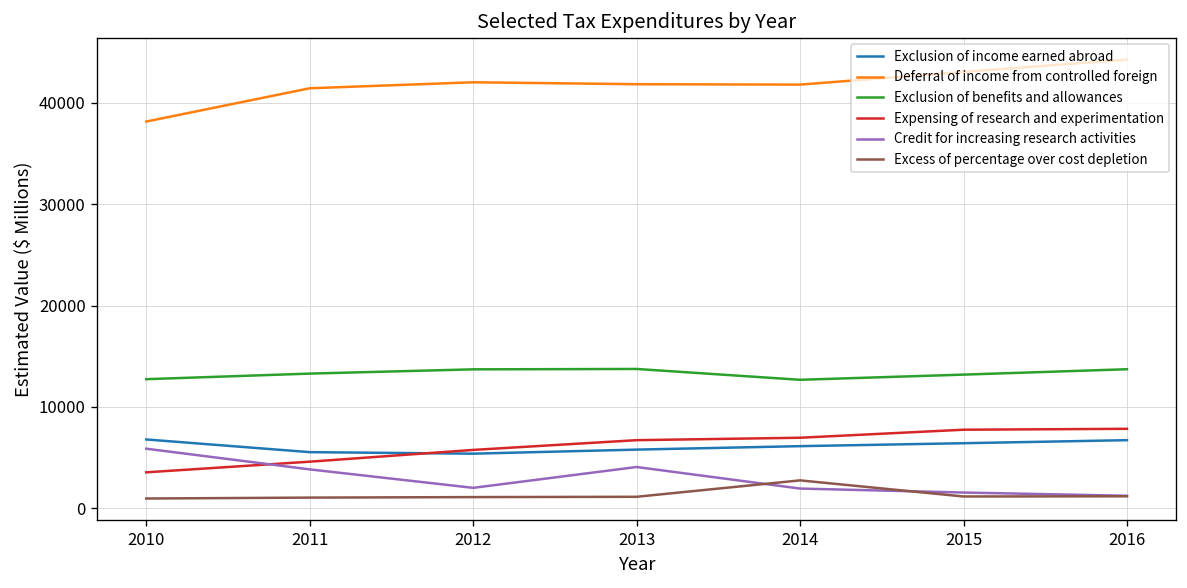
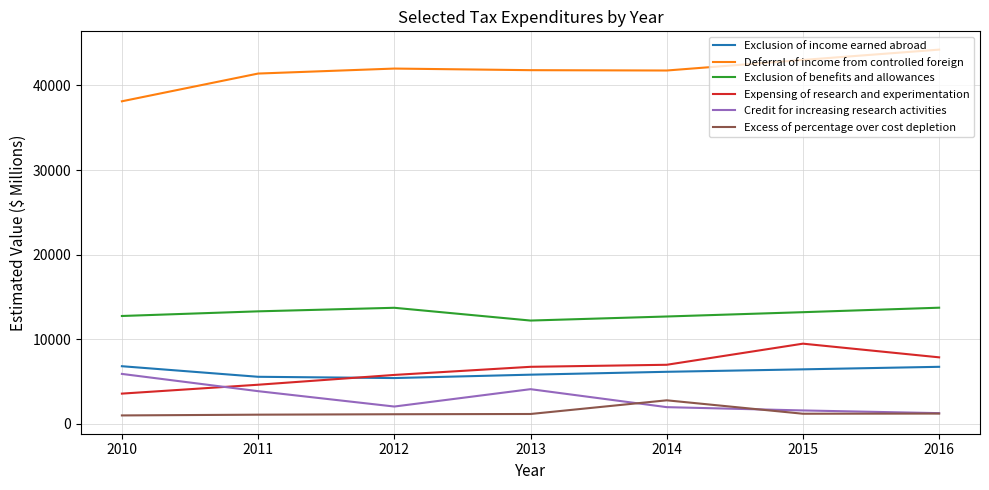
Exclusion of benefits and allowances, 2013: 14000 -> 12000
Expensing of research and experimentation, 2015: 8000 -> 9000
